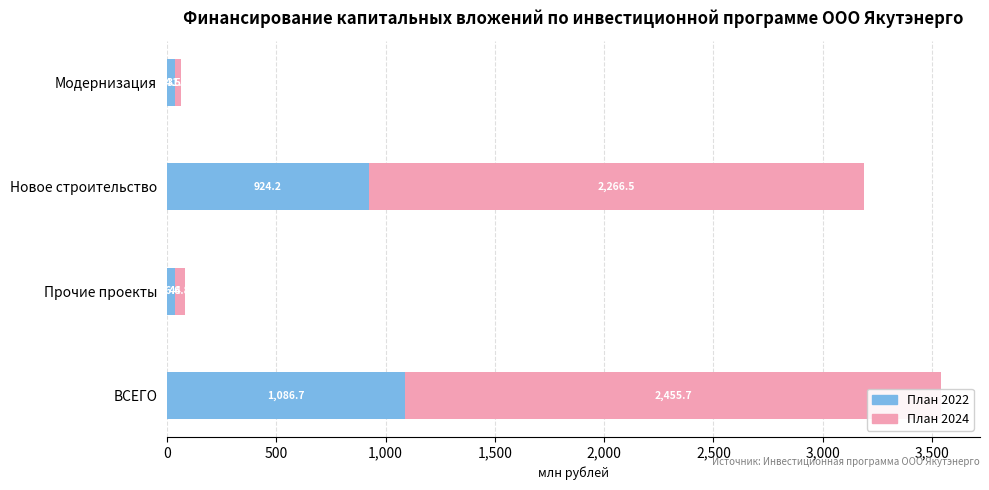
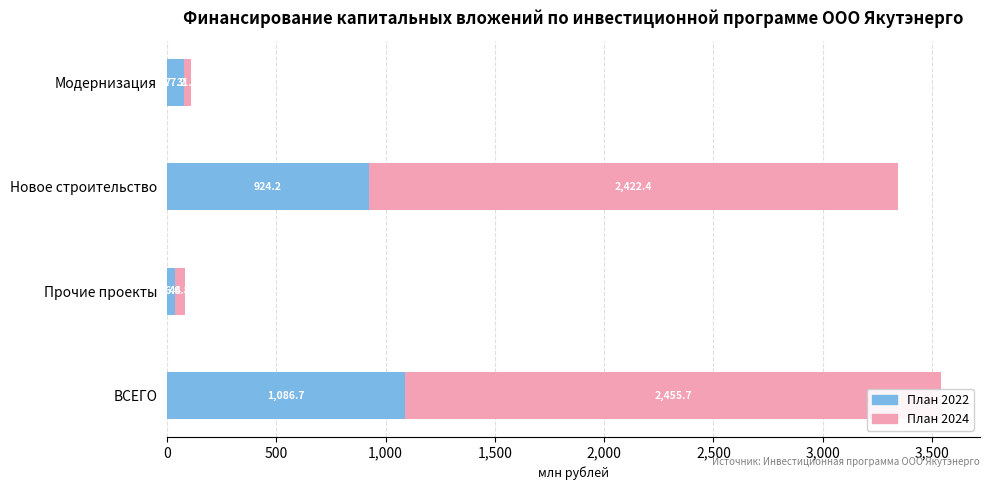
План 2022, Модернизация: 30 -> 80
План 2024, Новое строительство: 2,266.5 -> 2,422.4
